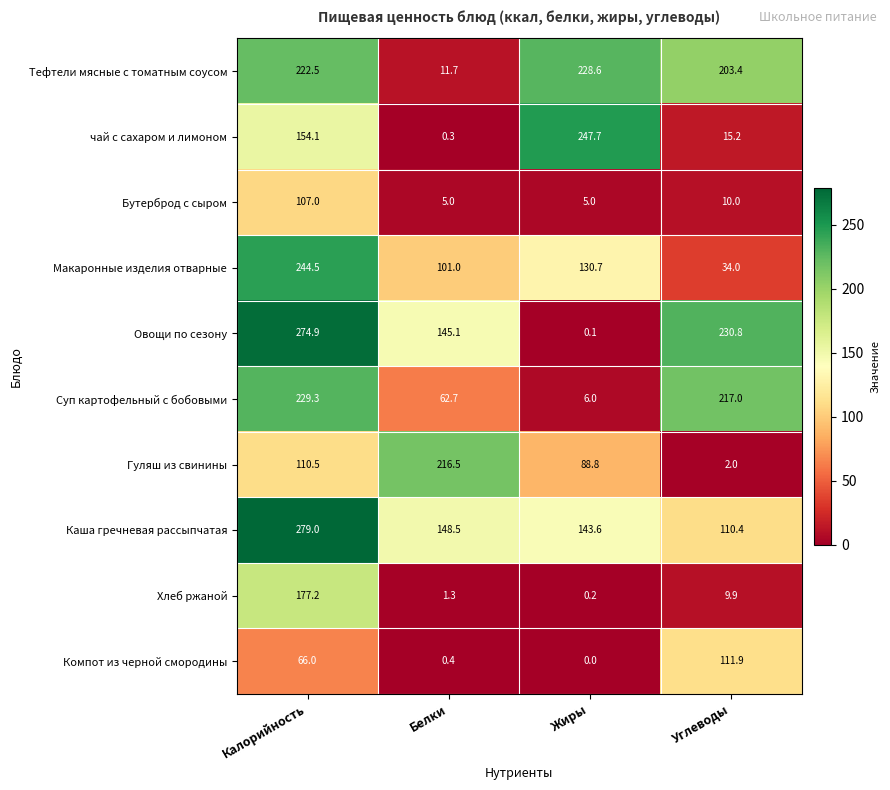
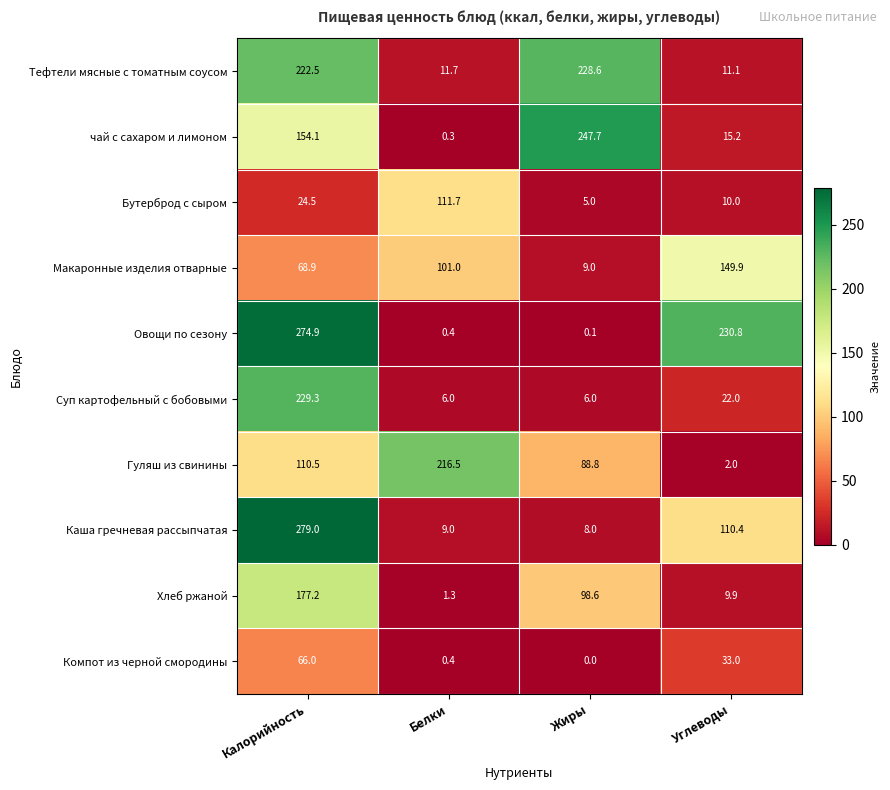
Тефтели мясные с томатным соусом, Углеводы: 203.4 -> 11.1
Бутерброд с сыром, Калорийность: 107.0 -> 24.5
Бутерброд с сыром, Белки: 5.0 -> 111.7
Макаронные изделия отварные, Калорийность: 244.5 -> 68.9
Макаронные изделия отварные, Жиры: 130.7 -> 9.0
Макаронные изделия отварные, Углеводы: 34.0 -> 149.9
Овощи по сезону, Белки: 145.1 -> 0.4
Суп картофельный с бобовыми, Белки: 62.7 -> 6.0
Суп картофельный с бобовыми, Углеводы: 217.0 -> 22.0
Каша гречневая рассыпчатая, Белки: 148.5 -> 9.0
Каша гречневая рассыпчатая, Жиры: 143.6 -> 8.0
Хлеб ржаной, Жиры: 0.2 -> 98.6
Компот из черной смородины, Углеводы: 111.9 -> 33.0
